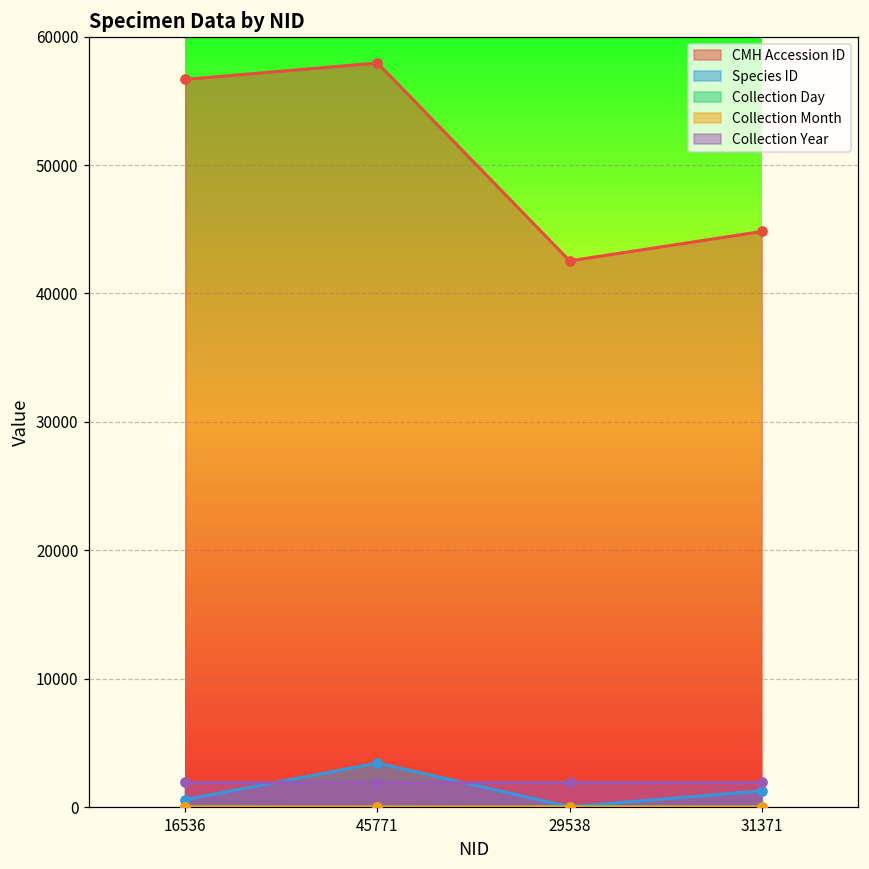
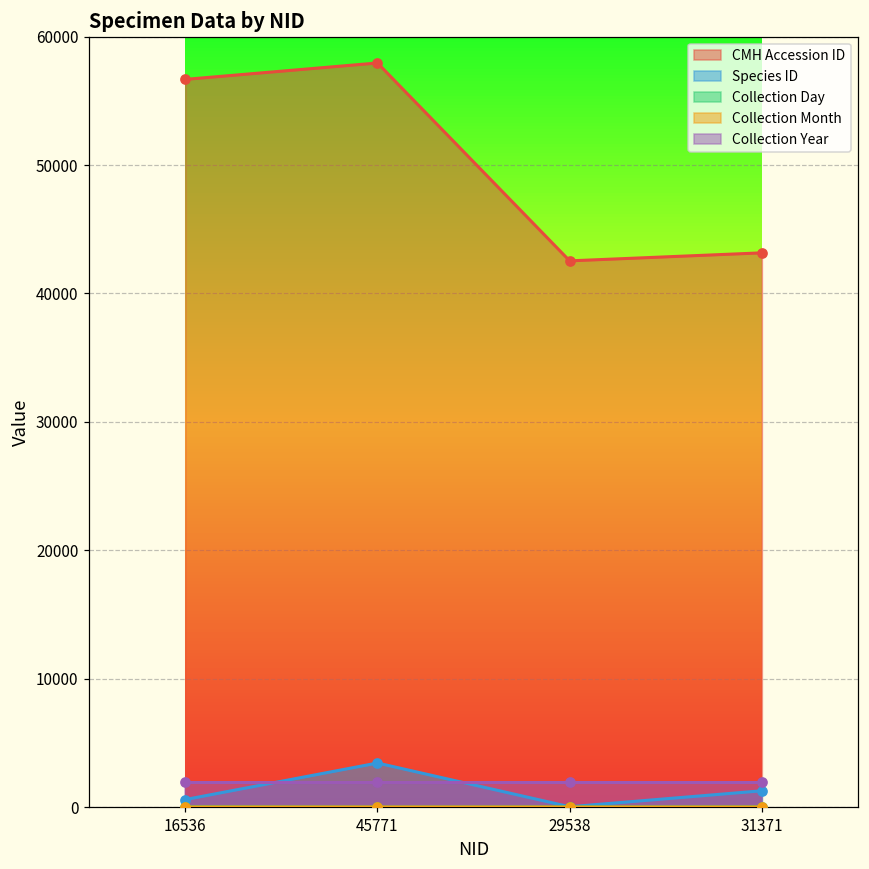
CMH Accession ID, 31371: 44800 -> 43200
